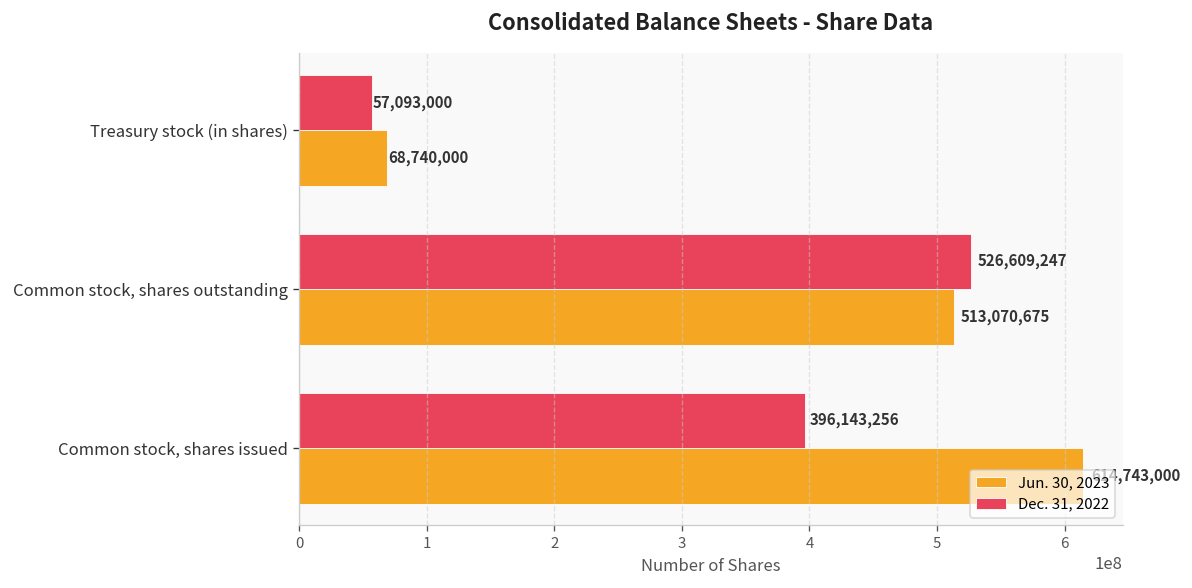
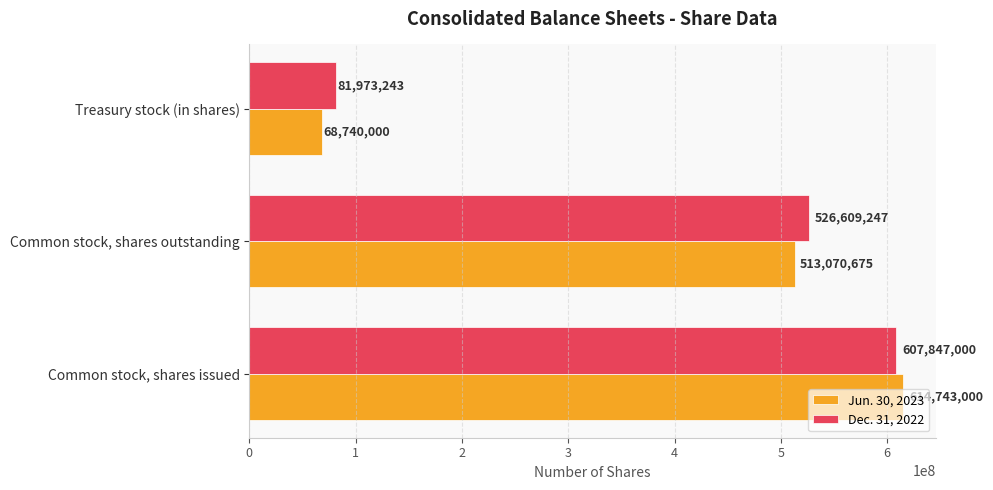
Dec. 31, 2022, Treasury stock (in shares): 57,093,000 -> 81,973,243
Dec. 31, 2022, Common stock, shares issued: 396,143,256 -> 607,847,000
